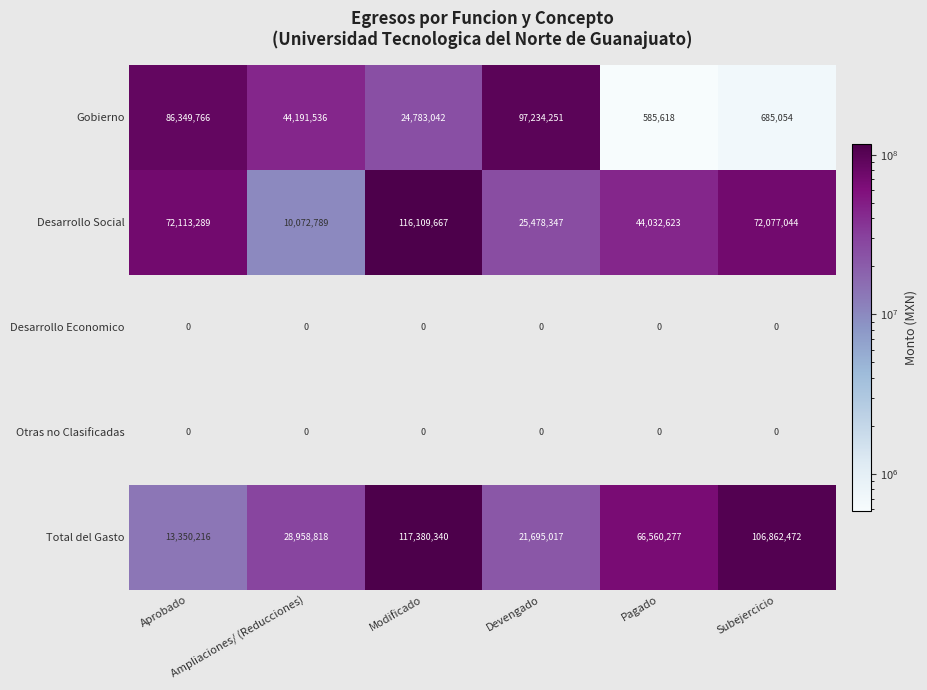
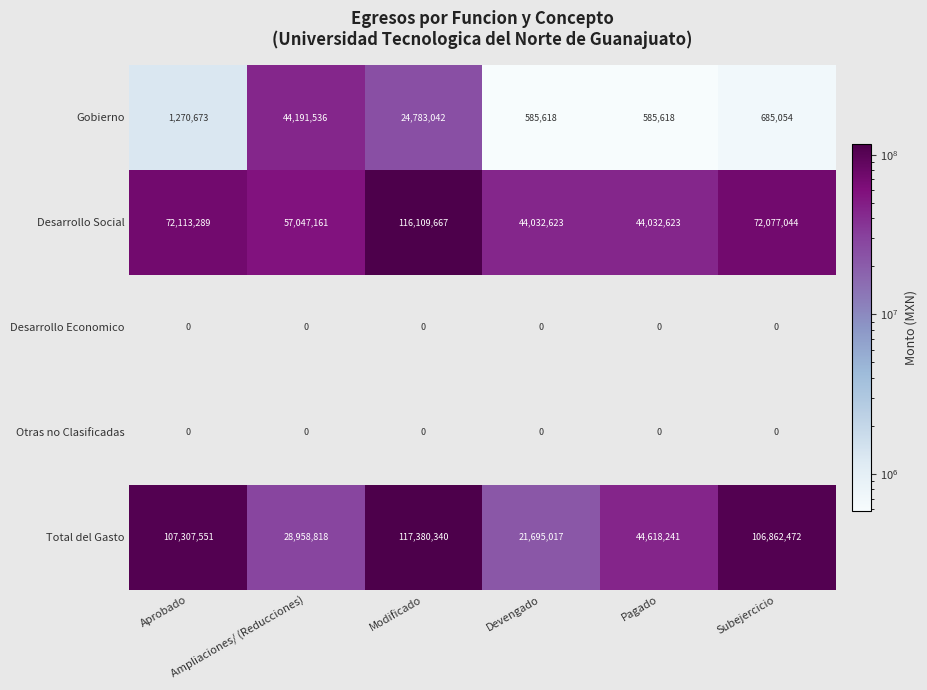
Gobierno, Aprobado: 86,349,766 -> 1,270,673
Gobierno, Devengado: 97,234,251 -> 585,618
Desarrollo Social, Ampliaciones/ (Reducciones): 10,072,789 -> 57,047,161
Desarrollo Social, Devengado: 25,478,347 -> 44,032,623
Total del Gasto, Aprobado: 13,350,216 -> 107,307,551
Total del Gasto, Pagado: 66,560,277 -> 44,618,241
